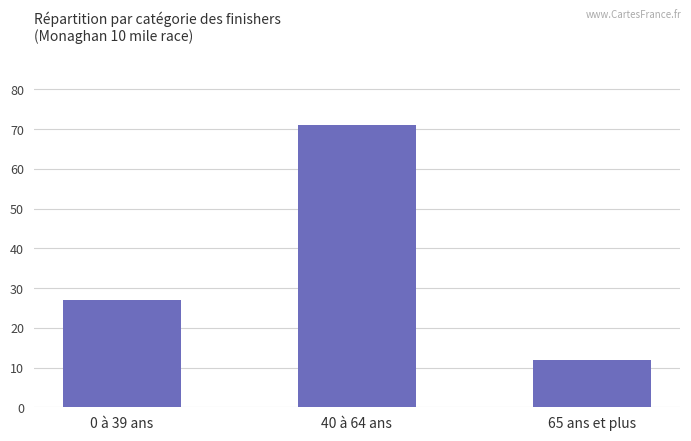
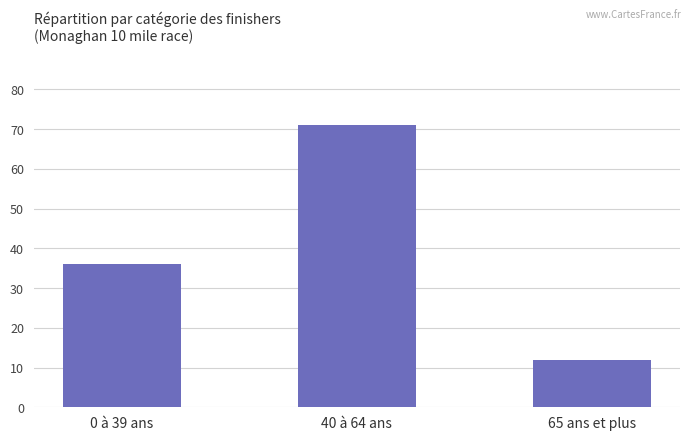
0 à 39 ans: 27 -> 36
